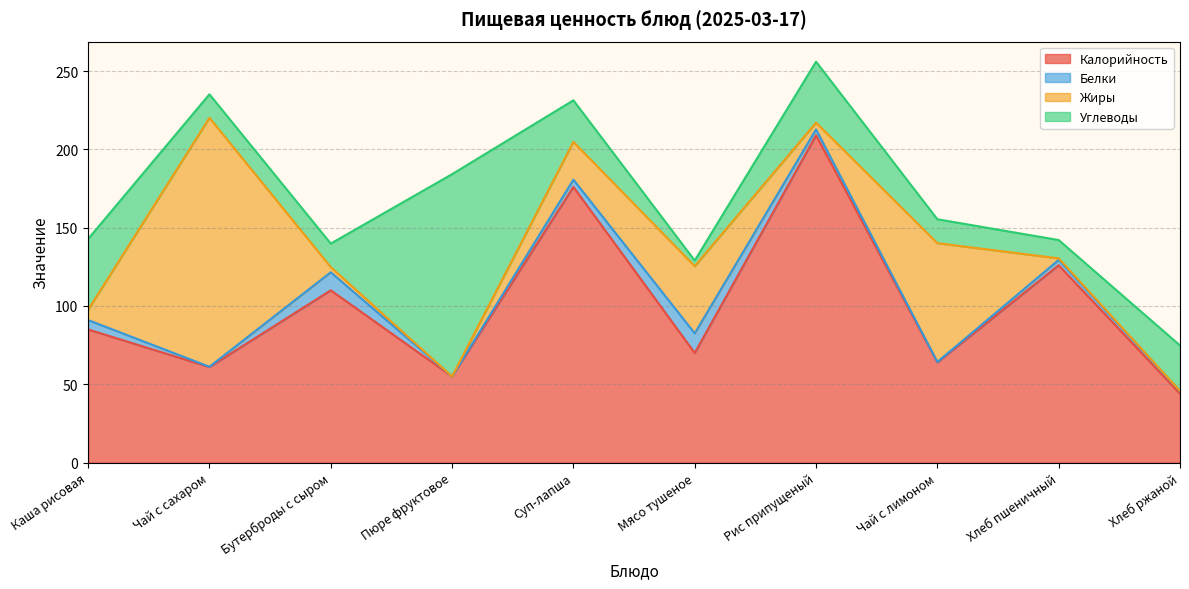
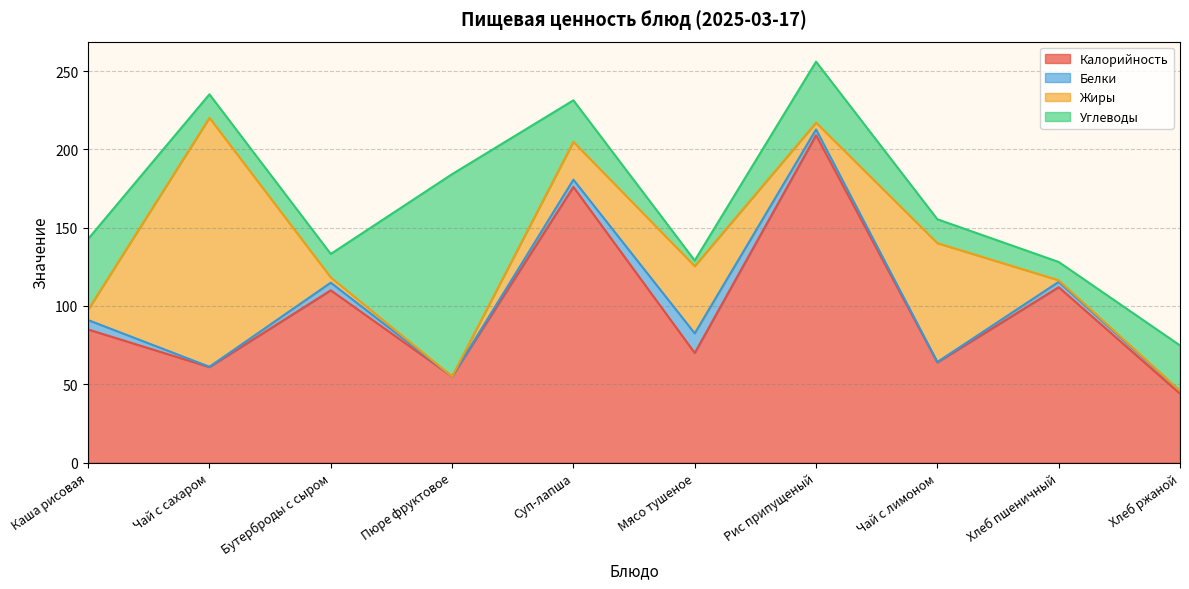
Белки, Бутерброды с сыром: 12 -> 5
Калорийность, Хлеб пшеничный: 126 -> 112
